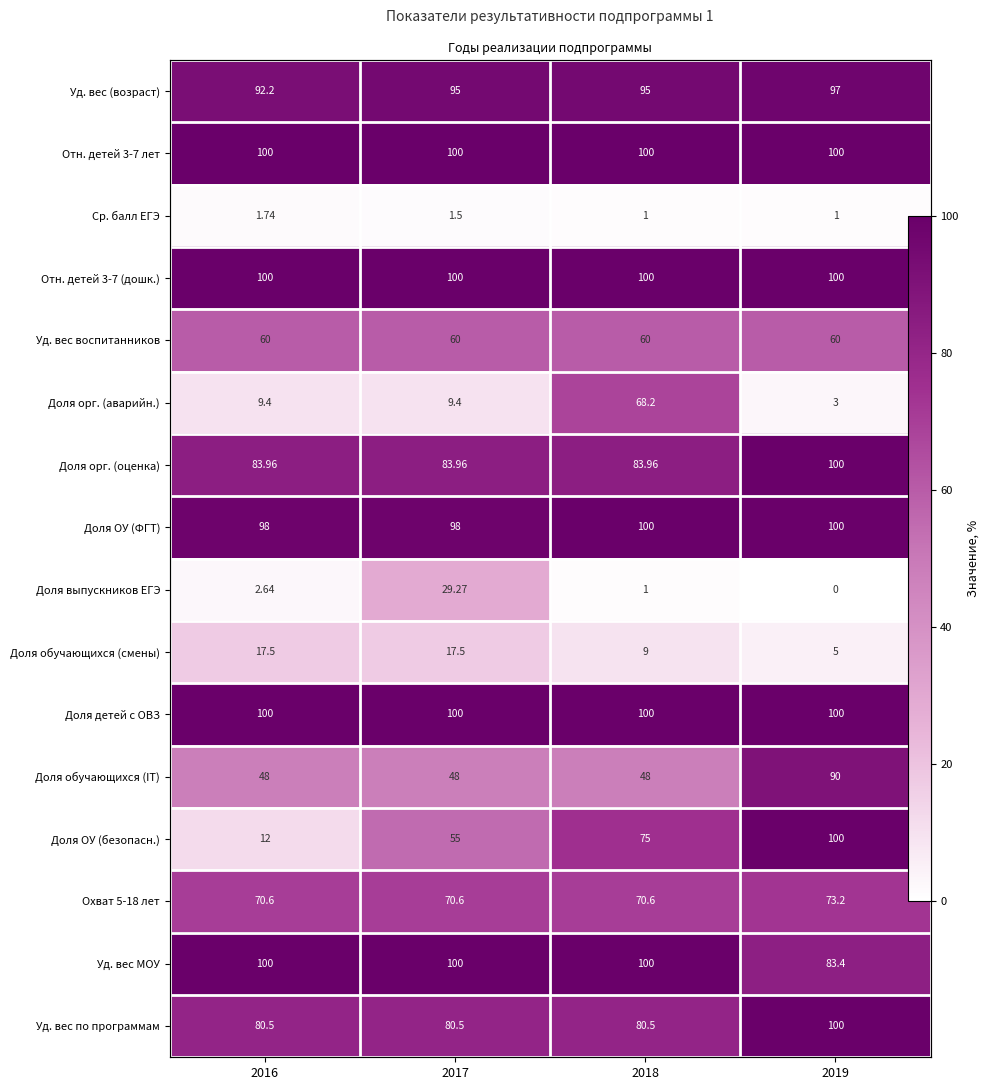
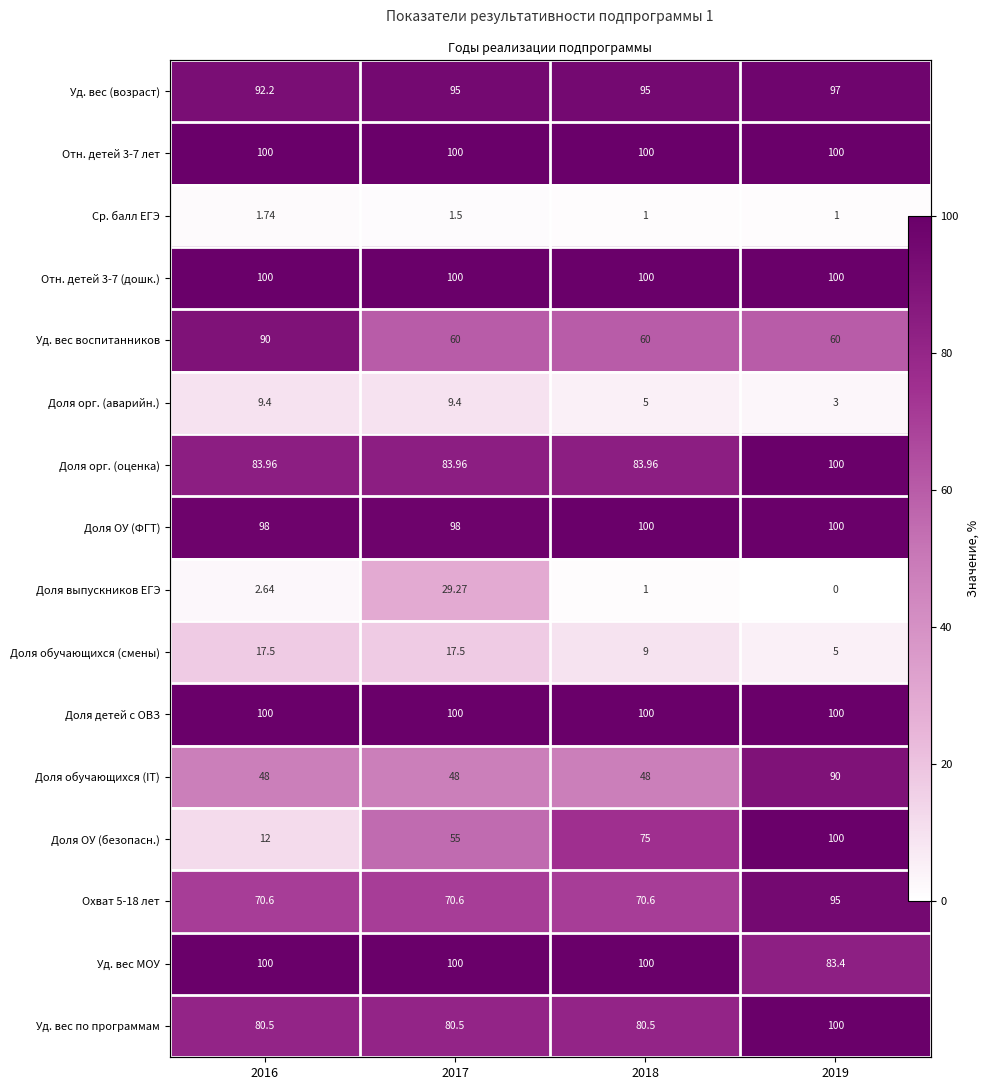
Уд. вес воспитанников, 2016: 60 -> 90
Доля орг. (аварийн.), 2018: 68.2 -> 5
Охват 5-18 лет, 2019: 73.2 -> 95
